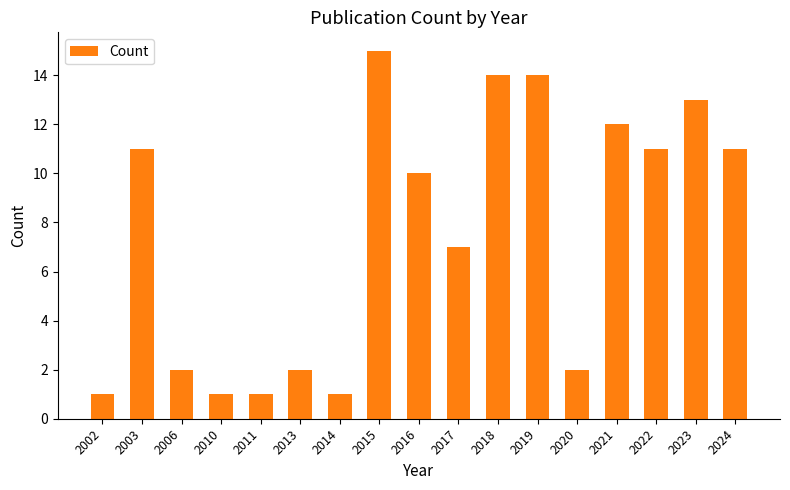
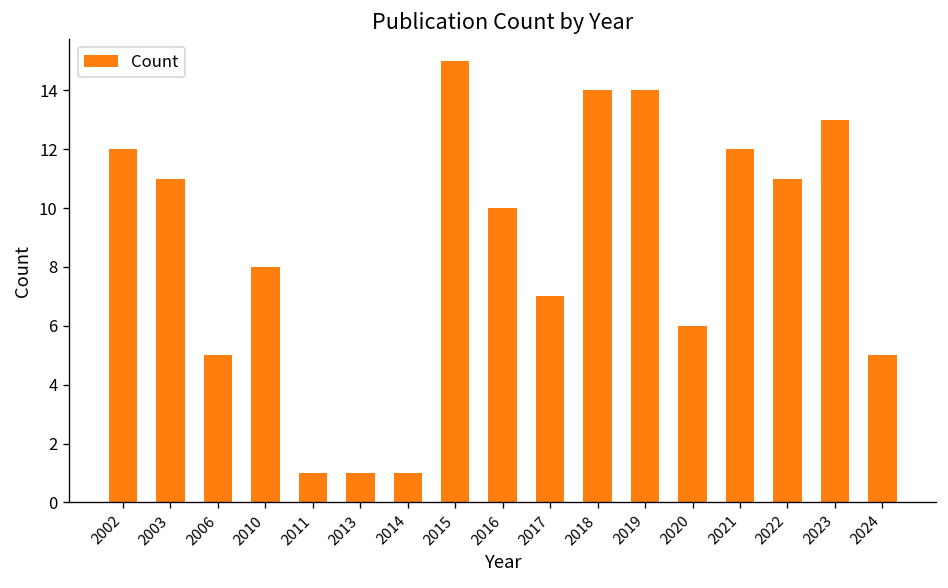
2002: 1 -> 12
2006: 2 -> 5
2010: 1 -> 8
2013: 2 -> 1
2020: 2 -> 6
2024: 11 -> 5
